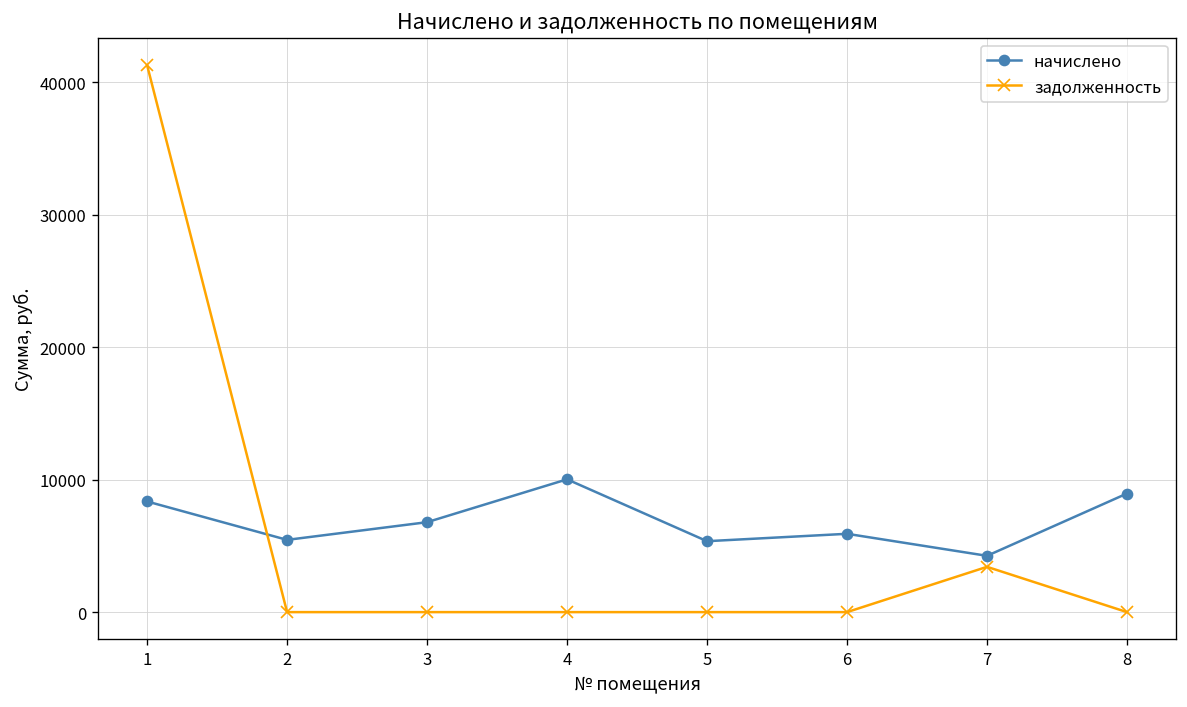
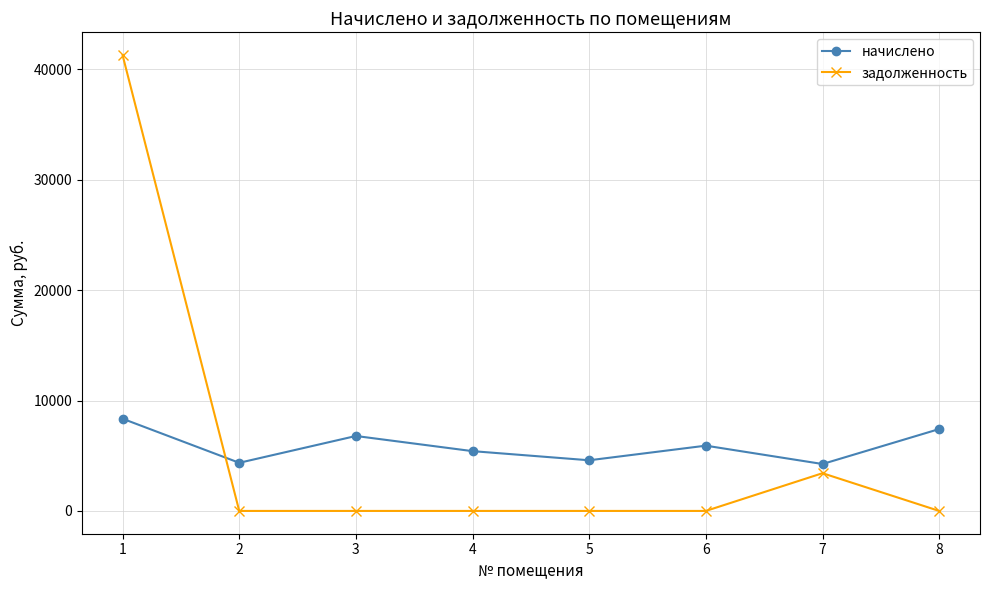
начислено, 2: 5500 -> 4400
начислено, 4: 10000 -> 5400
начислено, 5: 5400 -> 4600
начислено, 8: 9000 -> 7400
